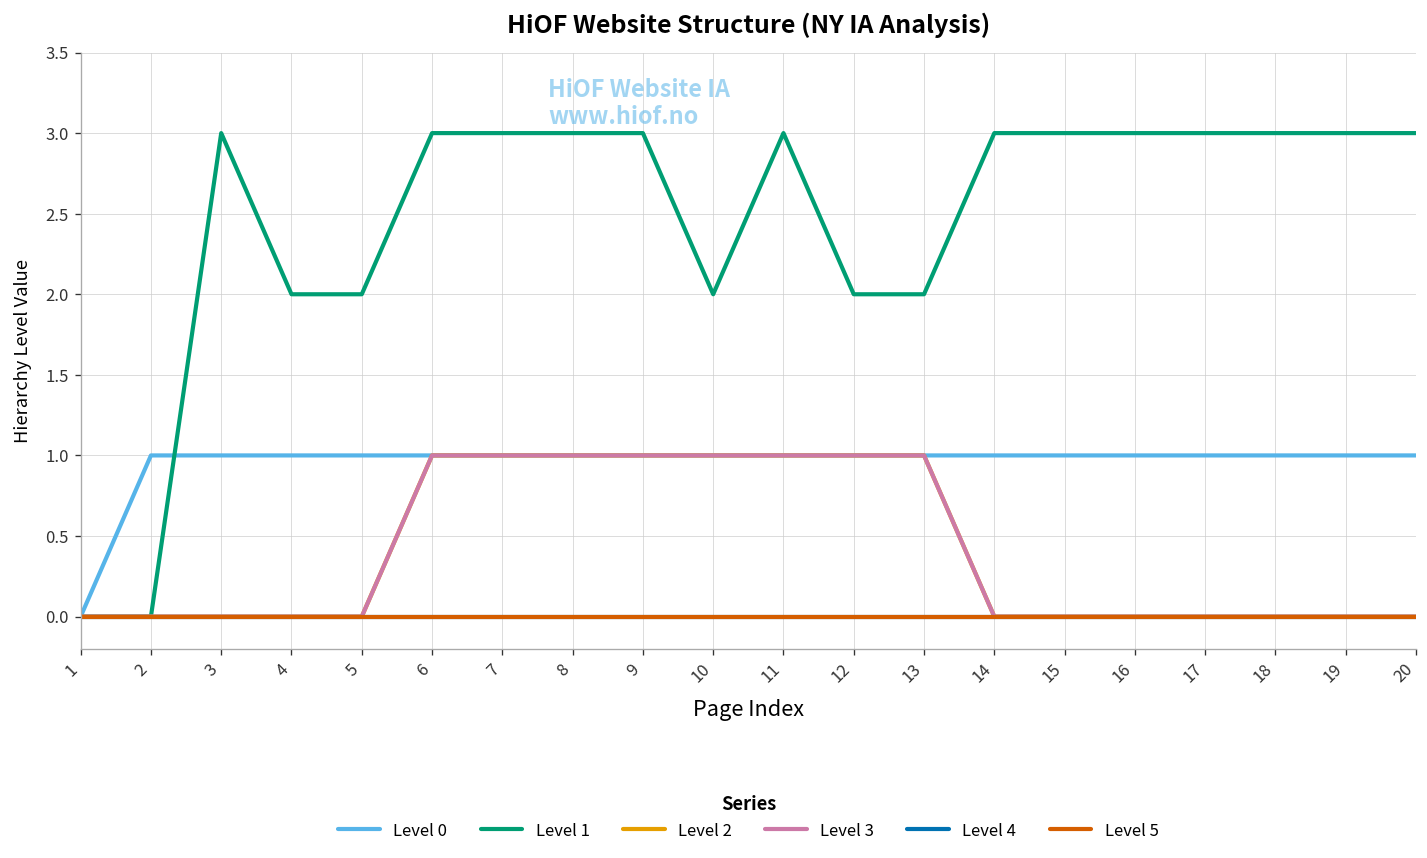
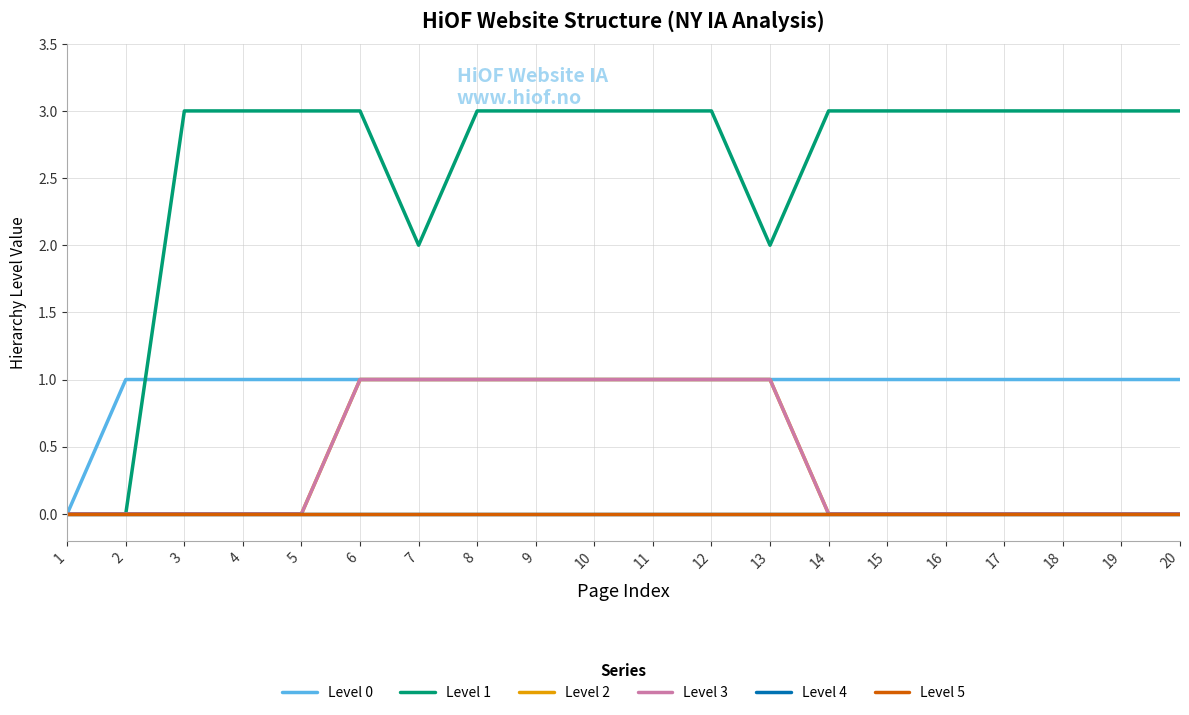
Level 1, 4: 2 -> 3
Level 1, 5: 2 -> 3
Level 1, 7: 3 -> 2
Level 1, 10: 2 -> 3
Level 1, 12: 2 -> 3
